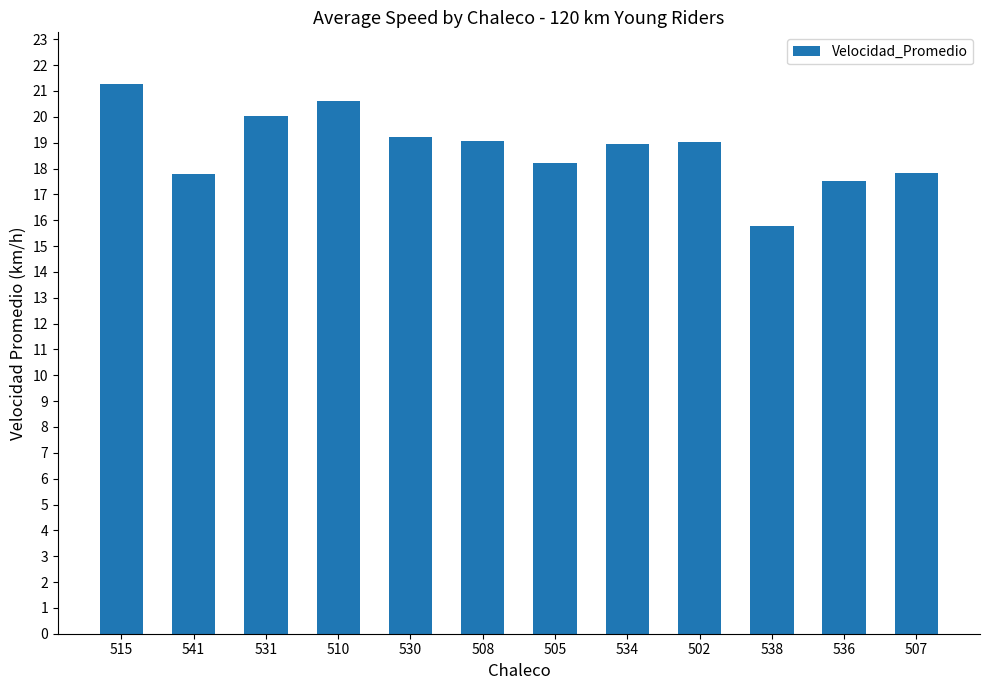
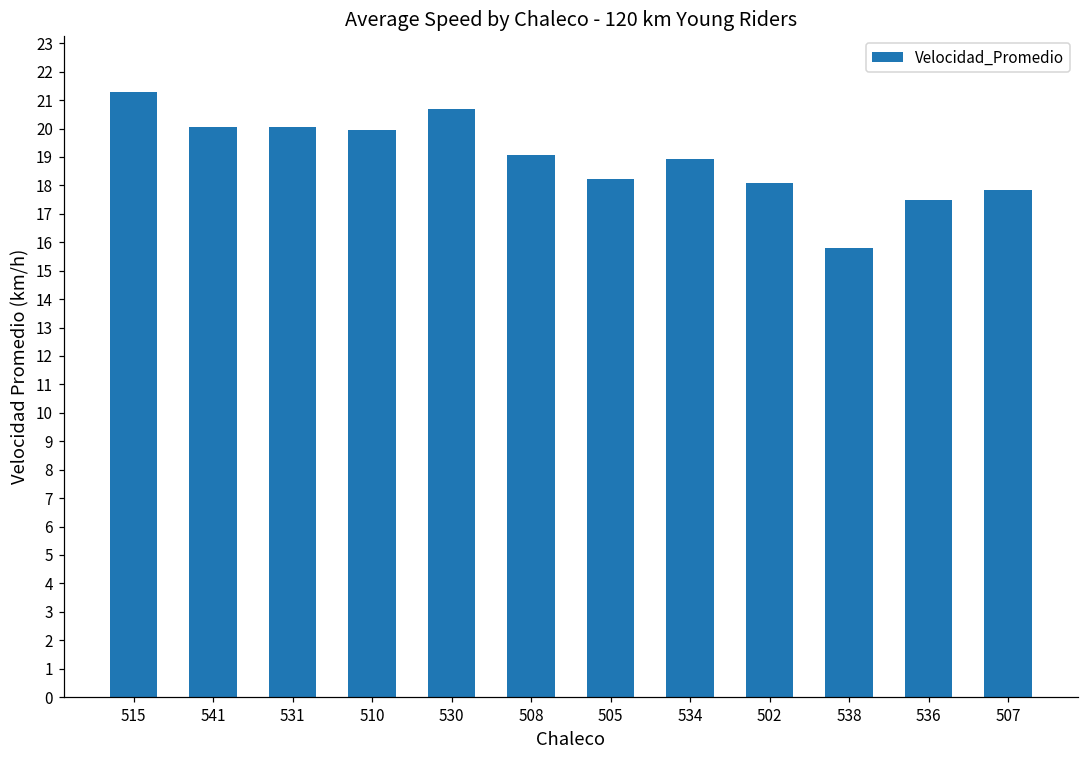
541: 17.8 -> 20.1
510: 20.6 -> 19.9
530: 19.2 -> 20.7
502: 19.0 -> 18.1
